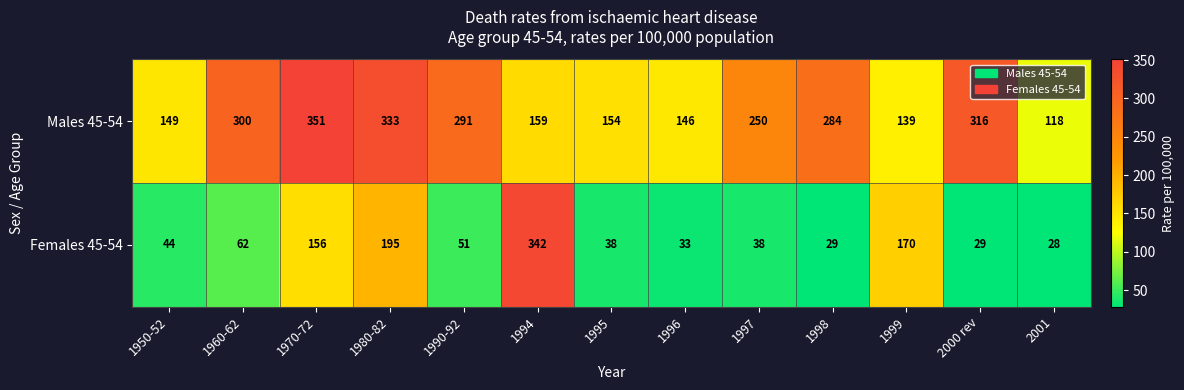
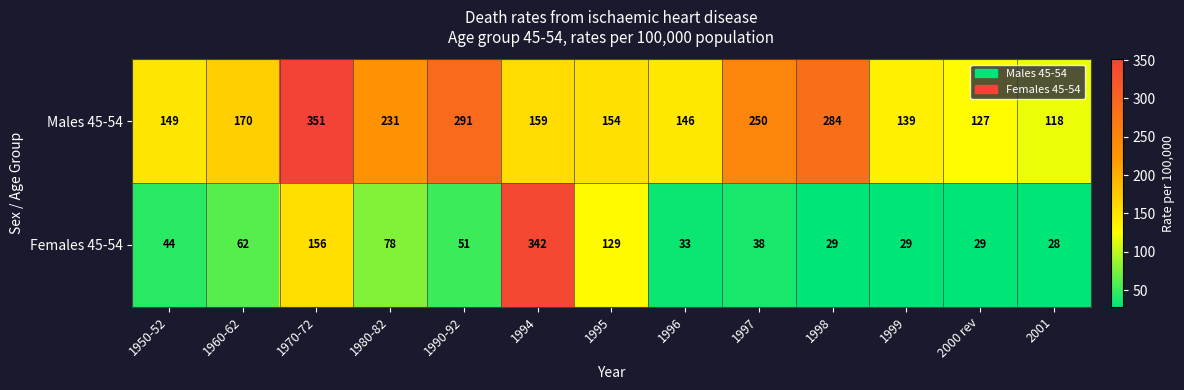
Males 45-54, 1960-62: 300 -> 170
Males 45-54, 1980-82: 333 -> 231
Males 45-54, 2000 rev: 316 -> 127
Females 45-54, 1980-82: 195 -> 78
Females 45-54, 1995: 38 -> 129
Females 45-54, 1999: 170 -> 29
